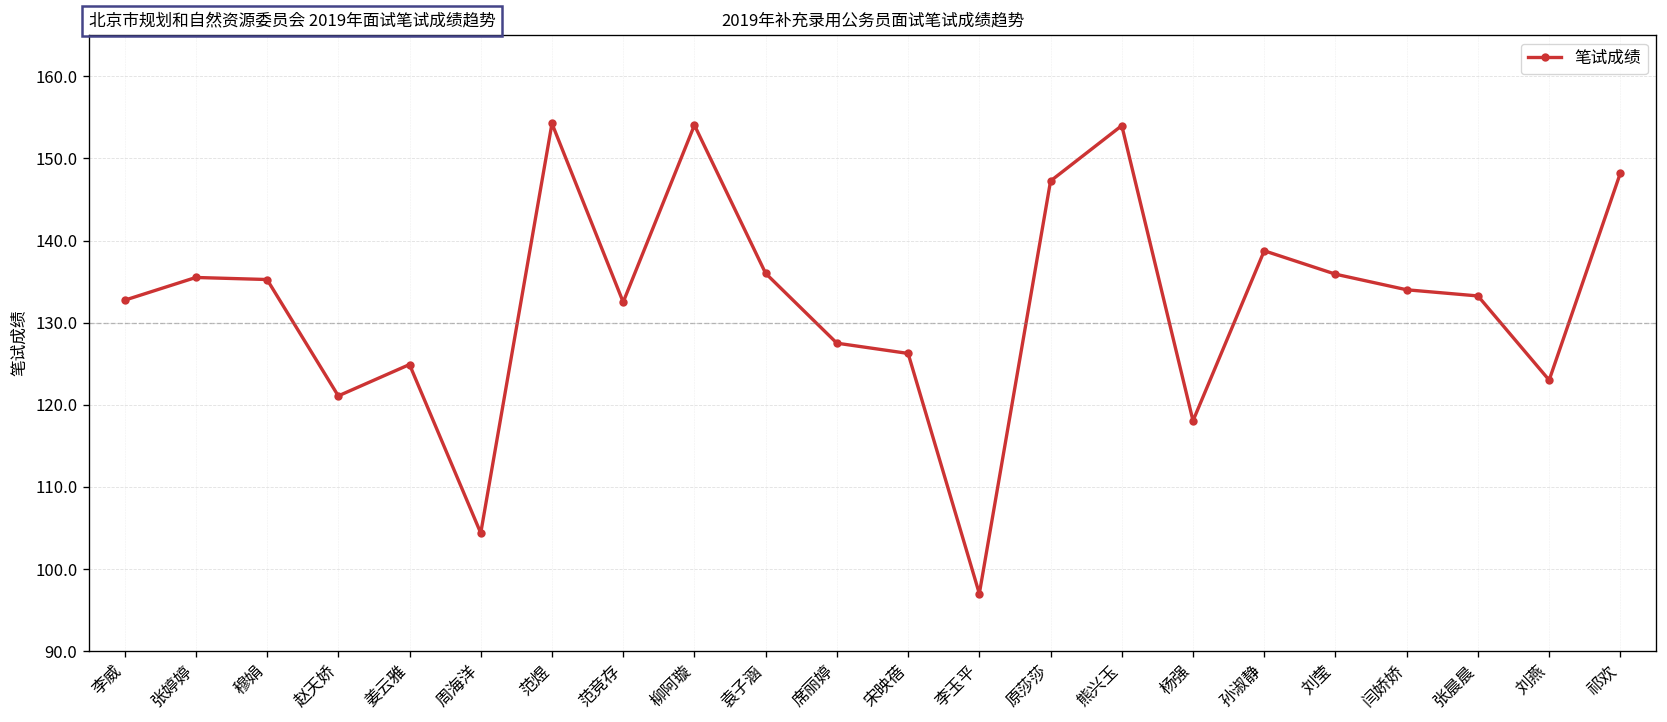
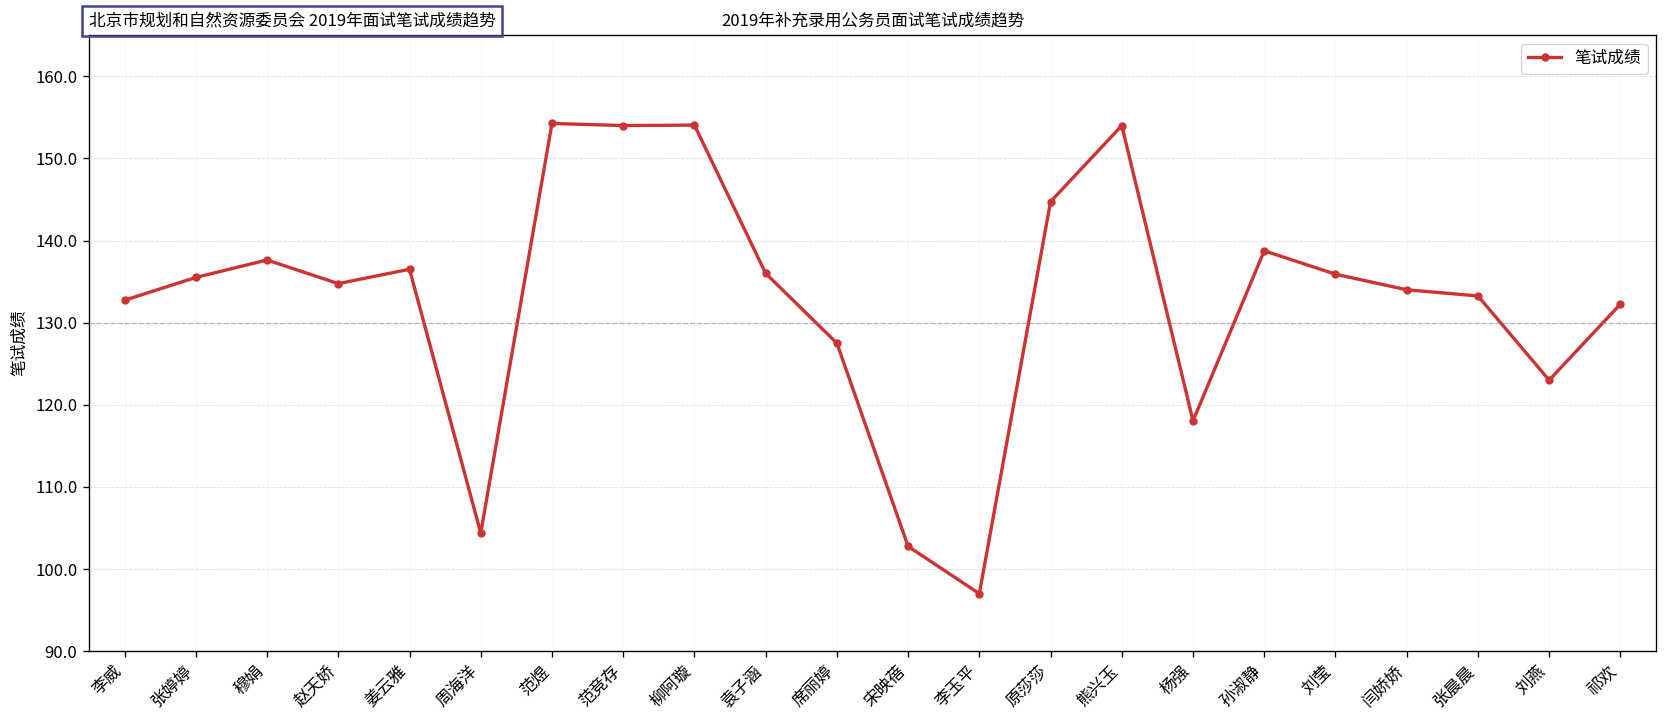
穆娟: 135 -> 138
赵天娇: 121 -> 135
姜云雅: 125 -> 137
范竞存: 133 -> 154
宋映蓓: 126 -> 103
原莎莎: 147 -> 145
祁欢: 148 -> 132
